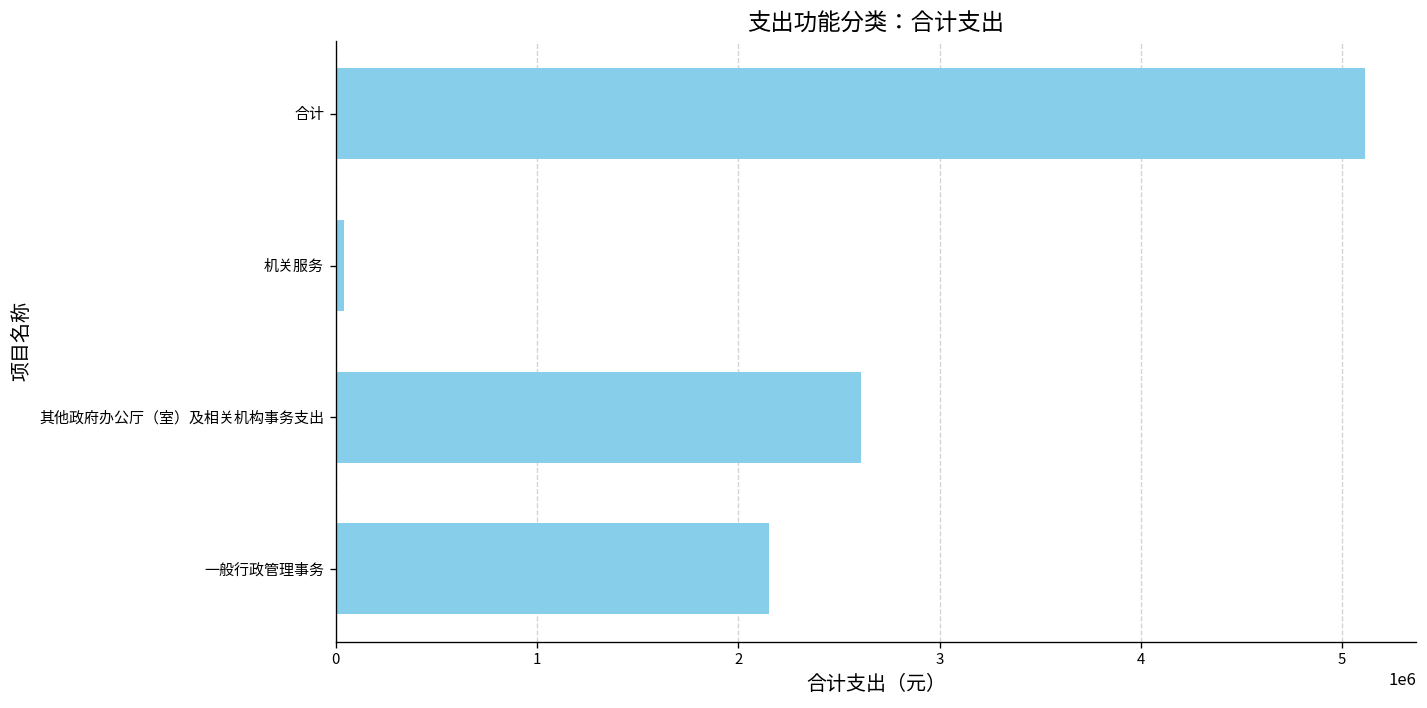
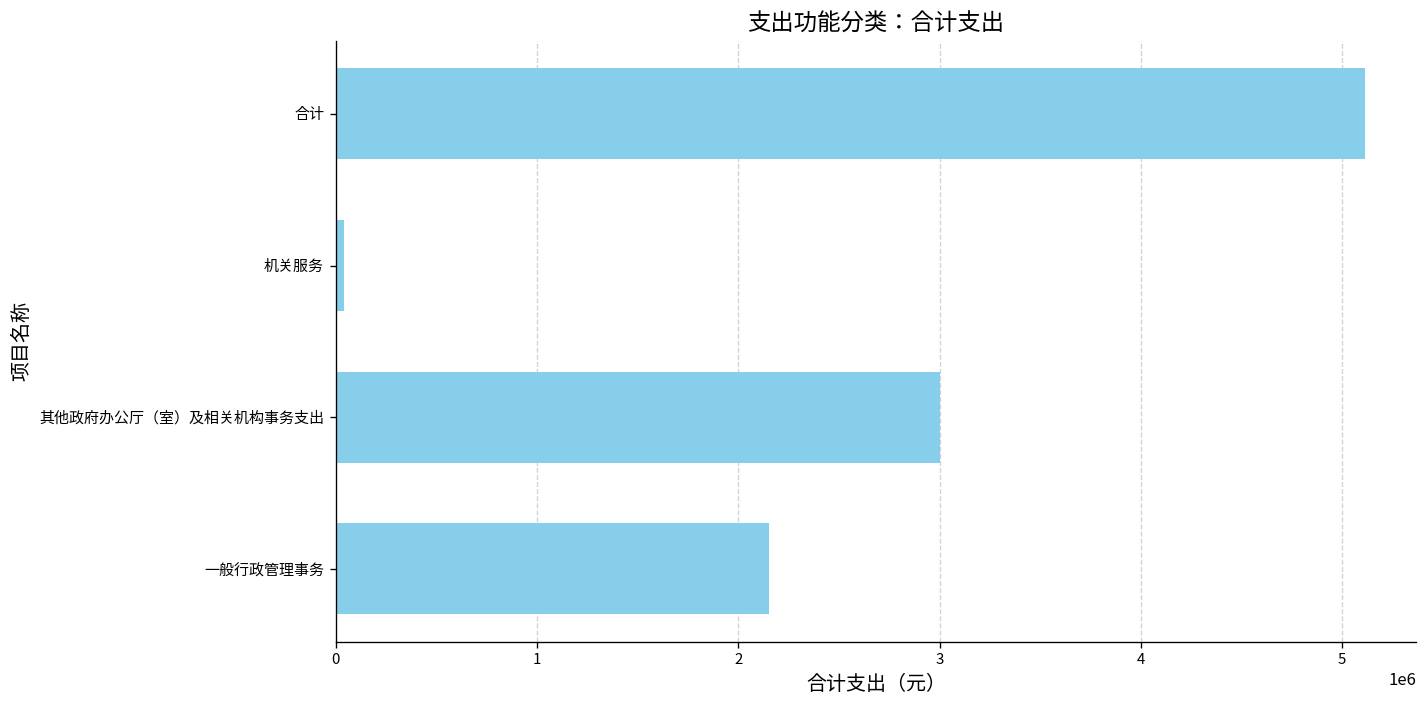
其他政府办公厅（室）及相关机构事务支出: 2610000 -> 3000000
